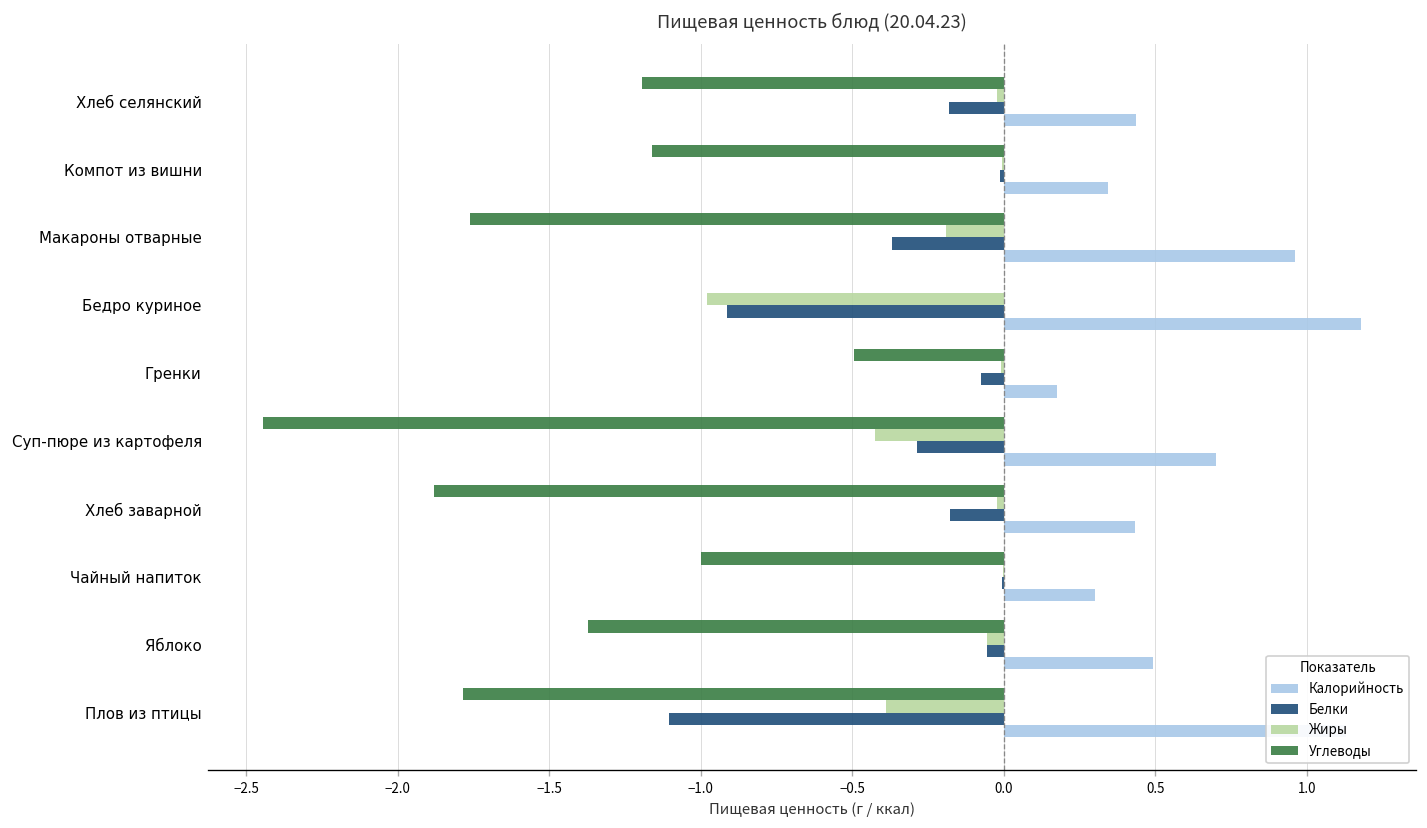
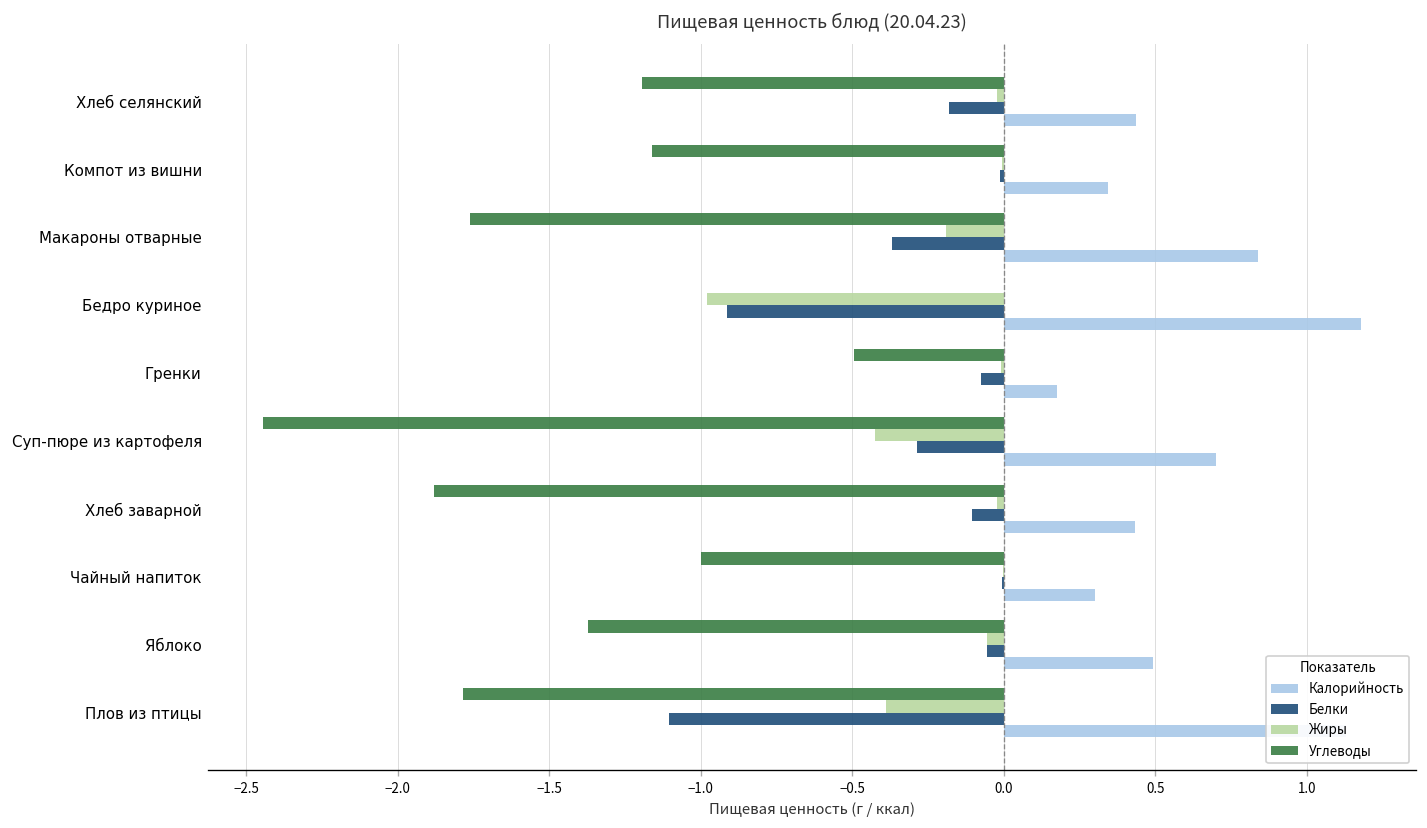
Калорийность, Макароны отварные: 0.96 -> 0.84
Белки, Хлеб заварной: -0.18 -> -0.11
